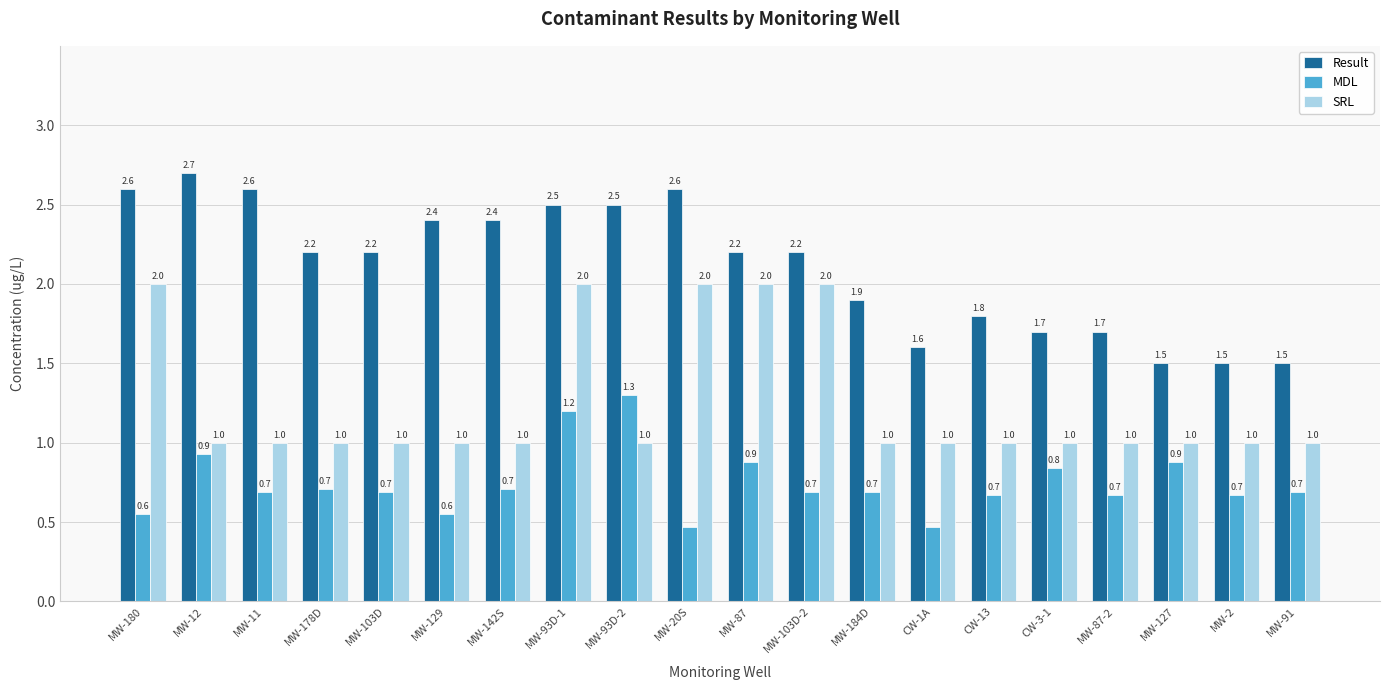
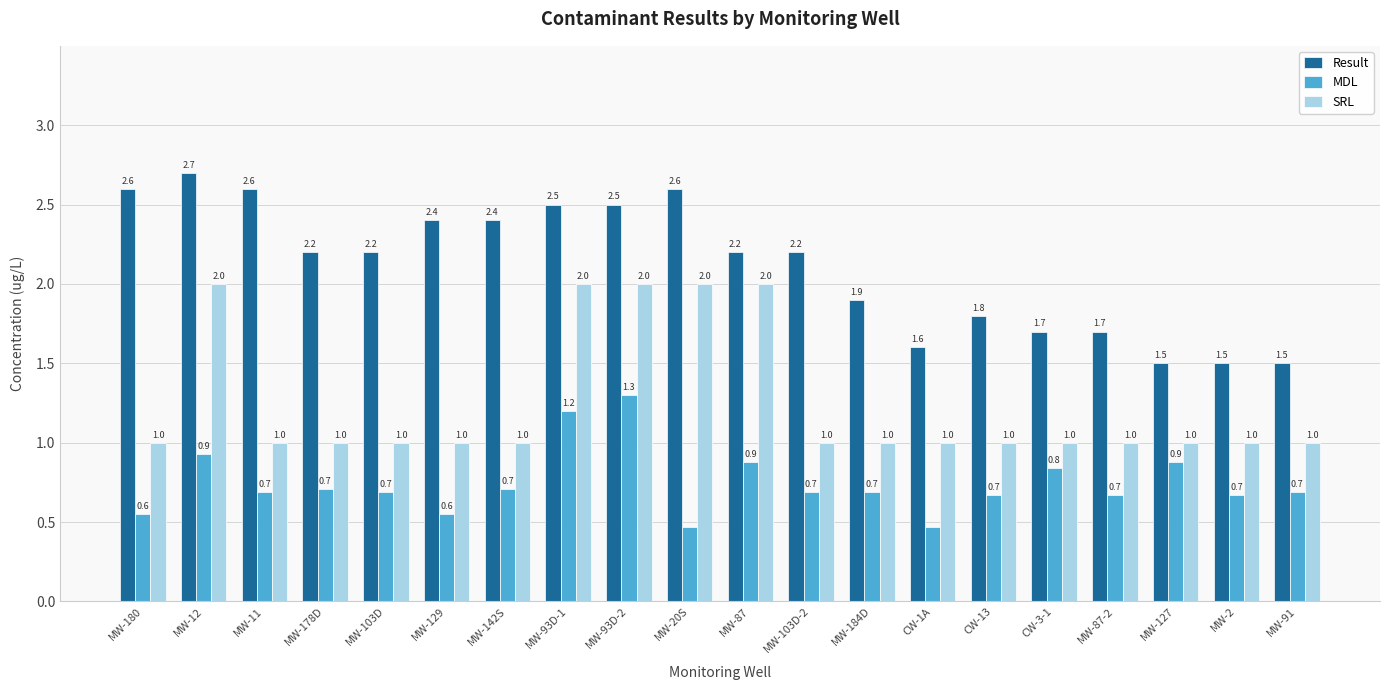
SRL, MW-180: 2.0 -> 1.0
SRL, MW-12: 1.0 -> 2.0
SRL, MW-93D-2: 1.0 -> 2.0
SRL, MW-103D-2: 2.0 -> 1.0
